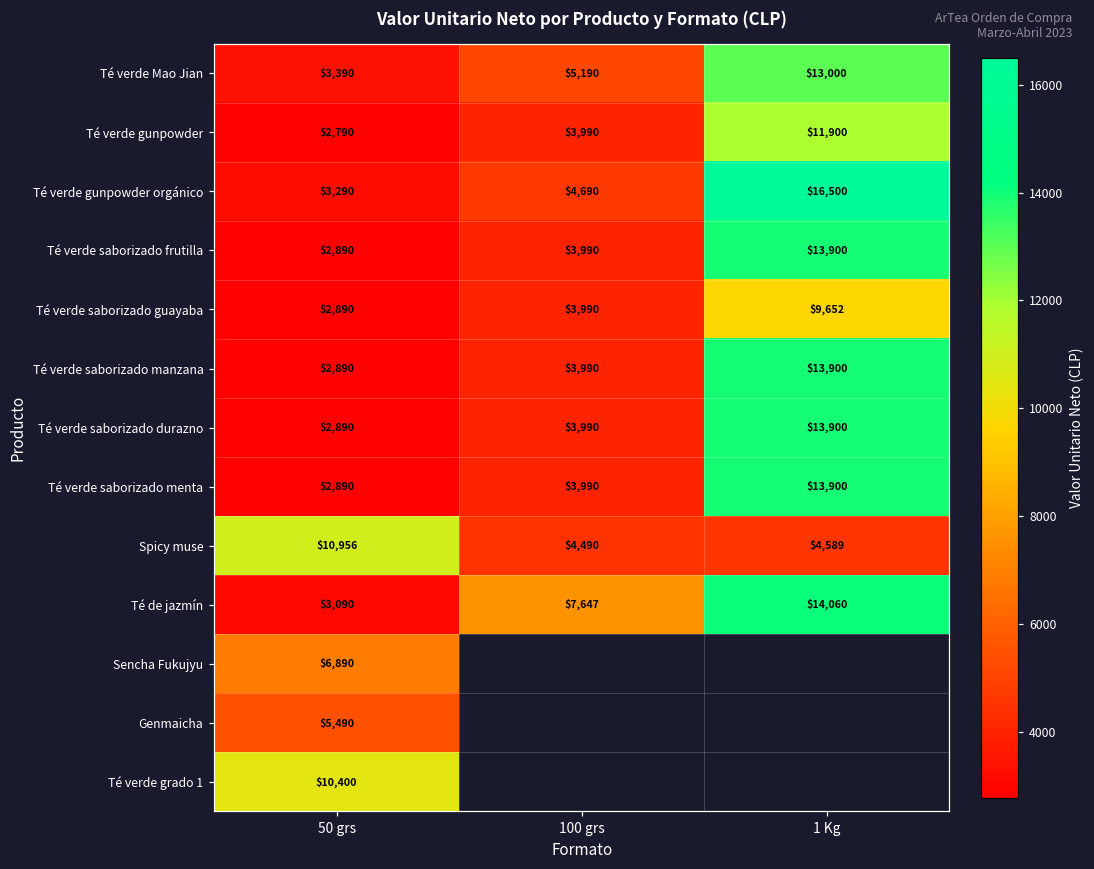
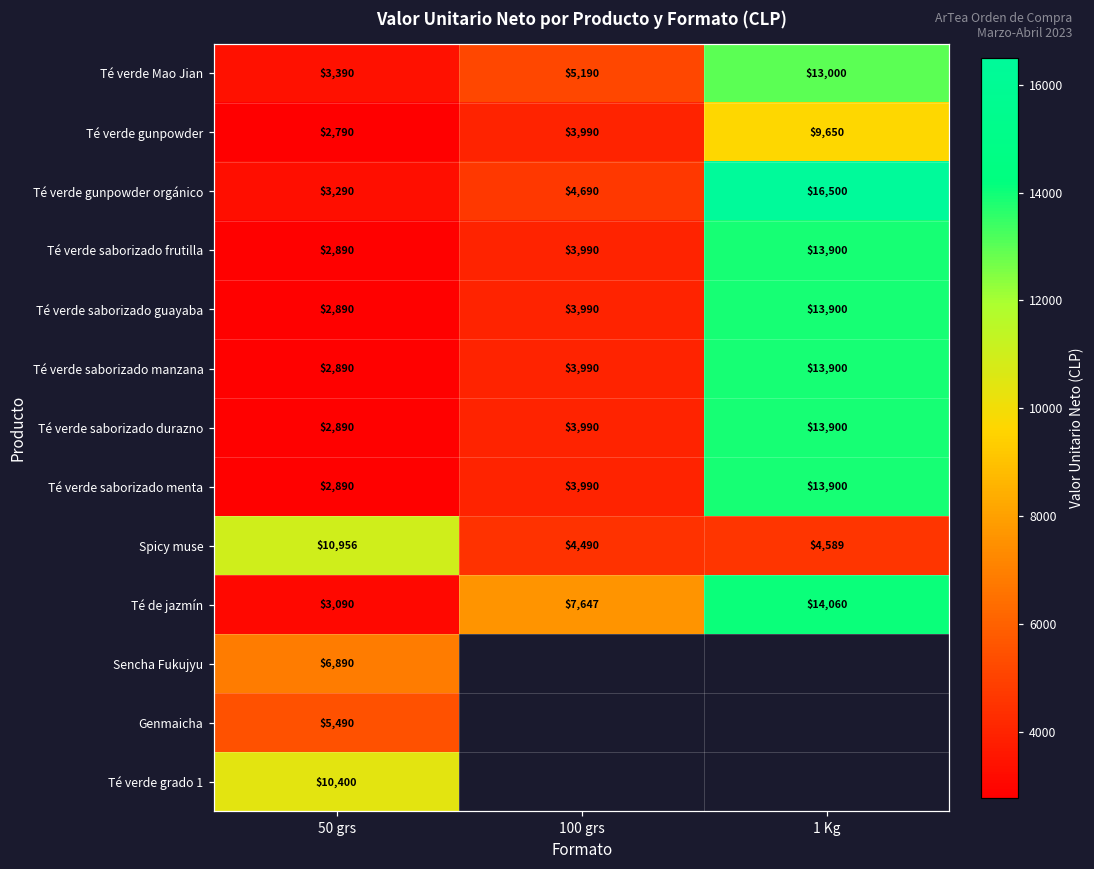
Té verde gunpowder, 1 Kg: $11,900 -> $9,650
Té verde saborizado guayaba, 1 Kg: $9,652 -> $13,900
